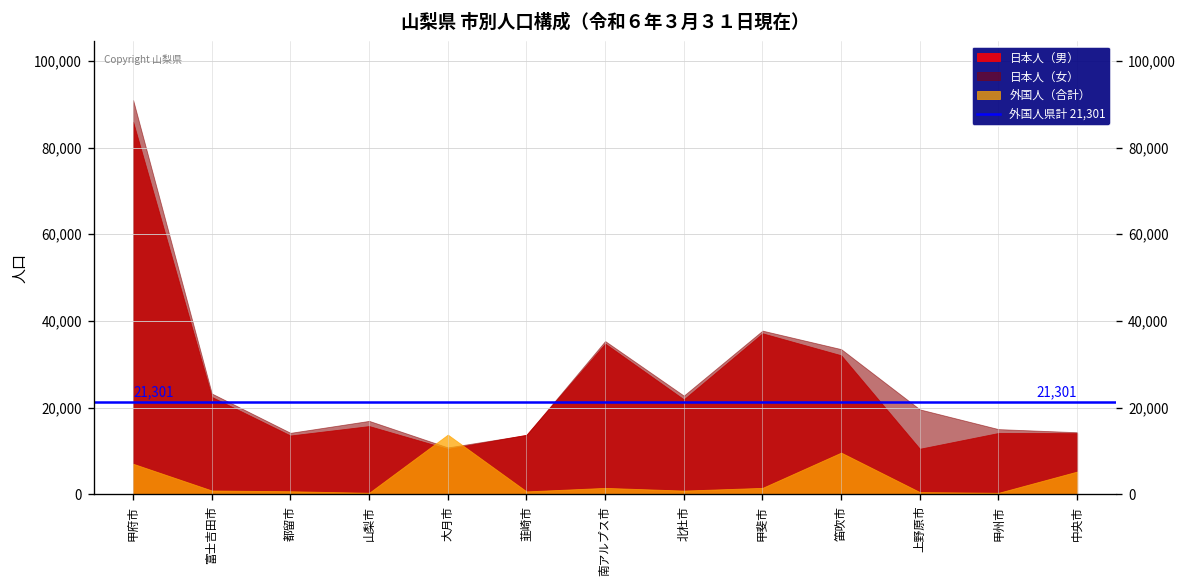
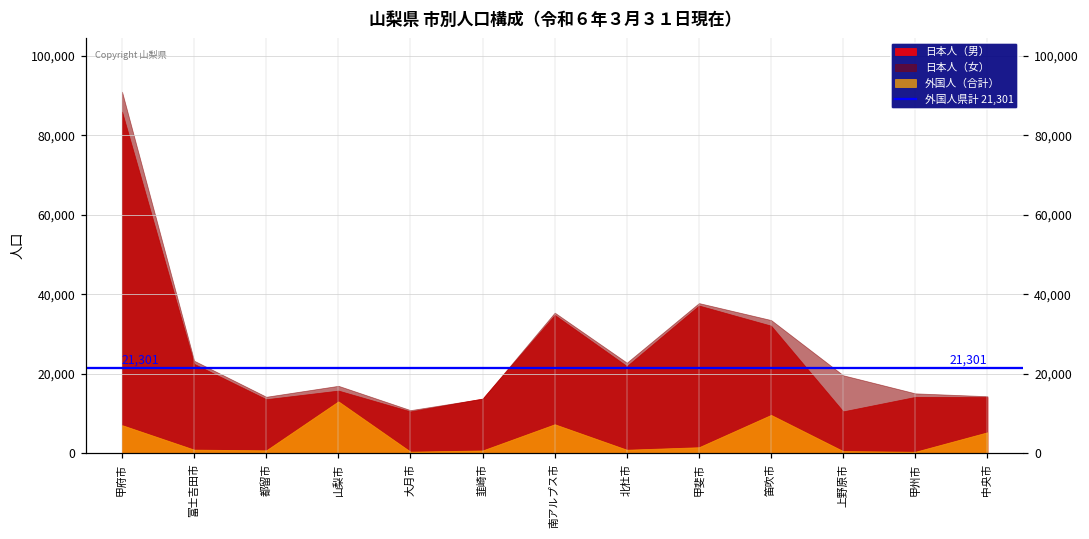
外国人（合計）, 山梨市: 0 -> 13,000
外国人（合計）, 大月市: 14,000 -> 0
外国人（合計）, 南アルプス市: 1,000 -> 7,000
